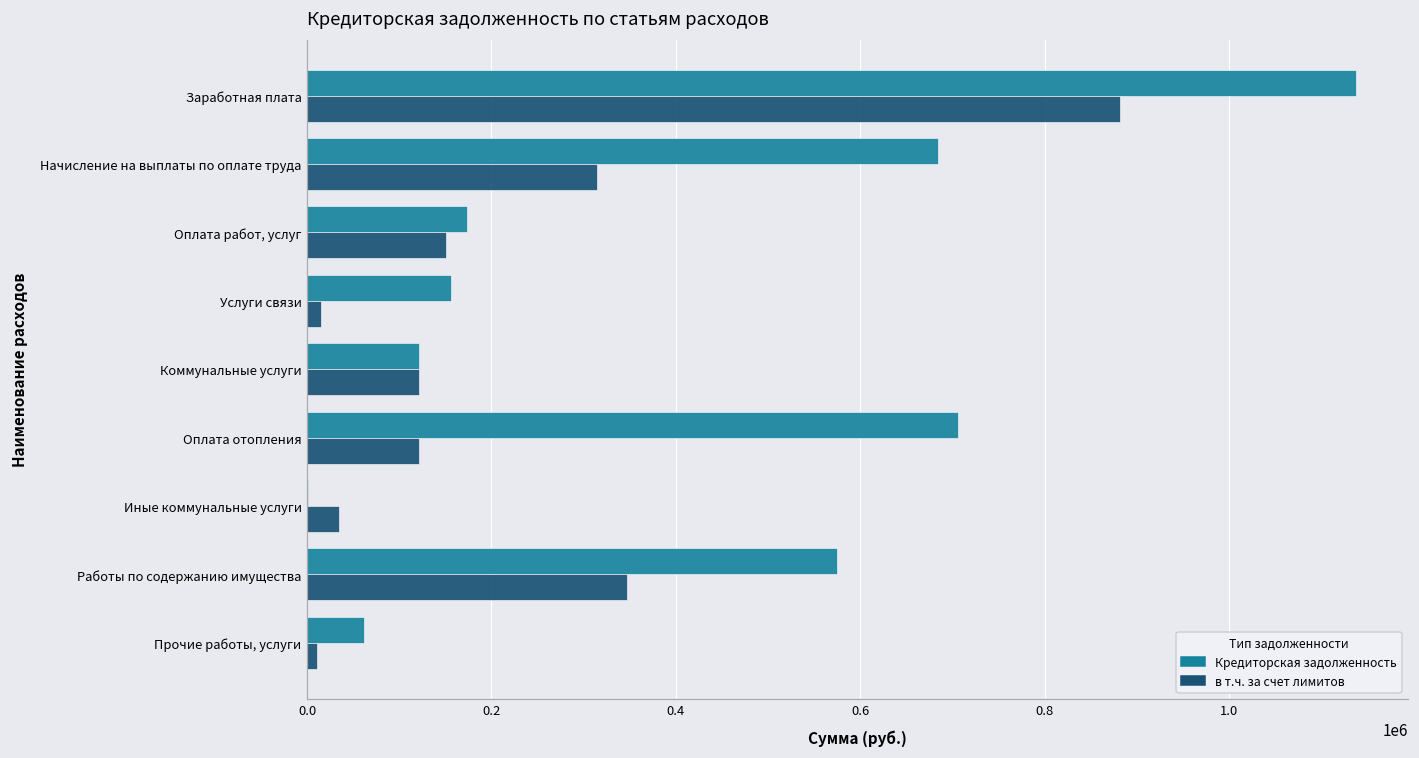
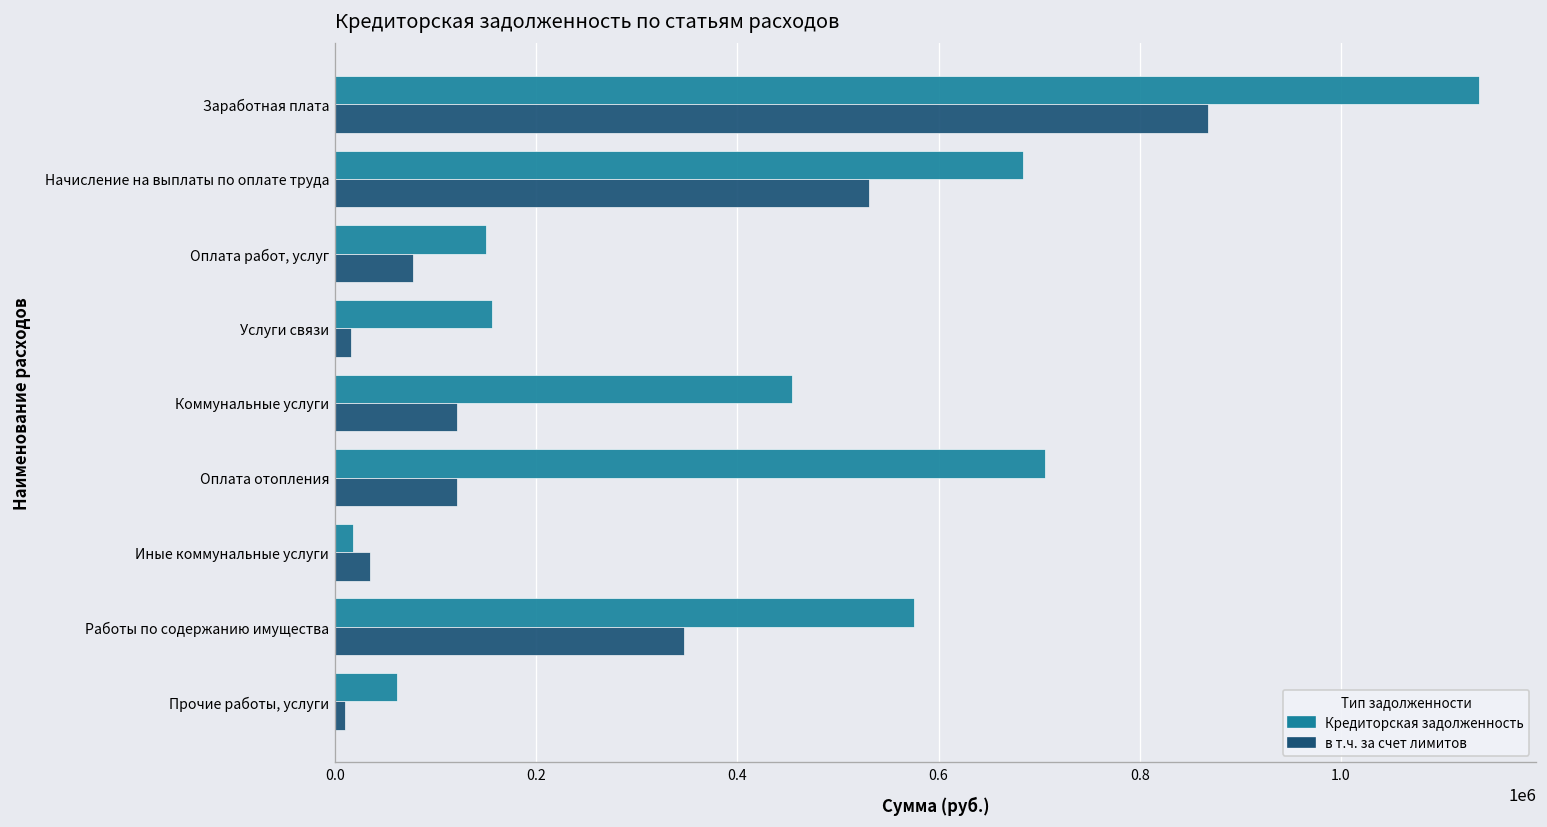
в т.ч. за счет лимитов, Заработная плата: 880000 -> 870000
в т.ч. за счет лимитов, Начисление на выплаты по оплате труда: 310000 -> 530000
Кредиторская задолженность, Оплата работ, услуг: 170000 -> 150000
в т.ч. за счет лимитов, Оплата работ, услуг: 150000 -> 80000
Кредиторская задолженность, Коммунальные услуги: 120000 -> 450000
Кредиторская задолженность, Иные коммунальные услуги: 0 -> 20000
